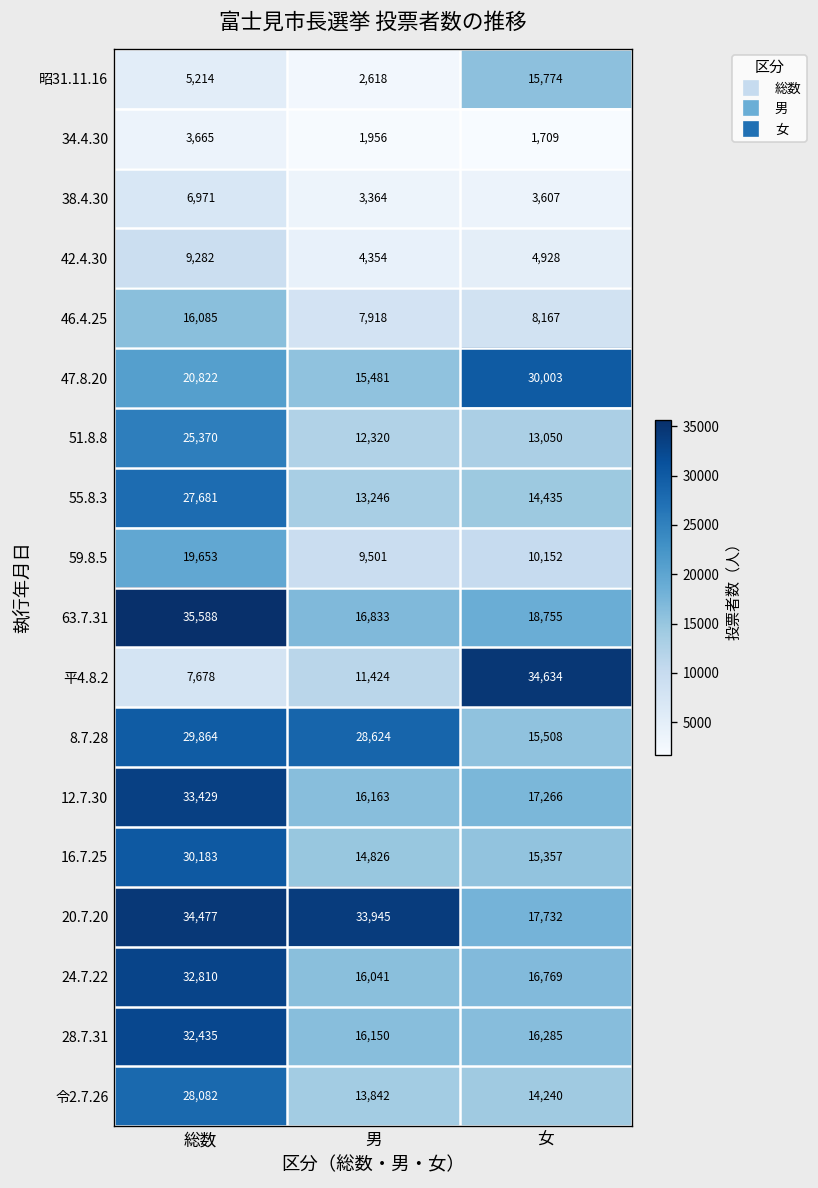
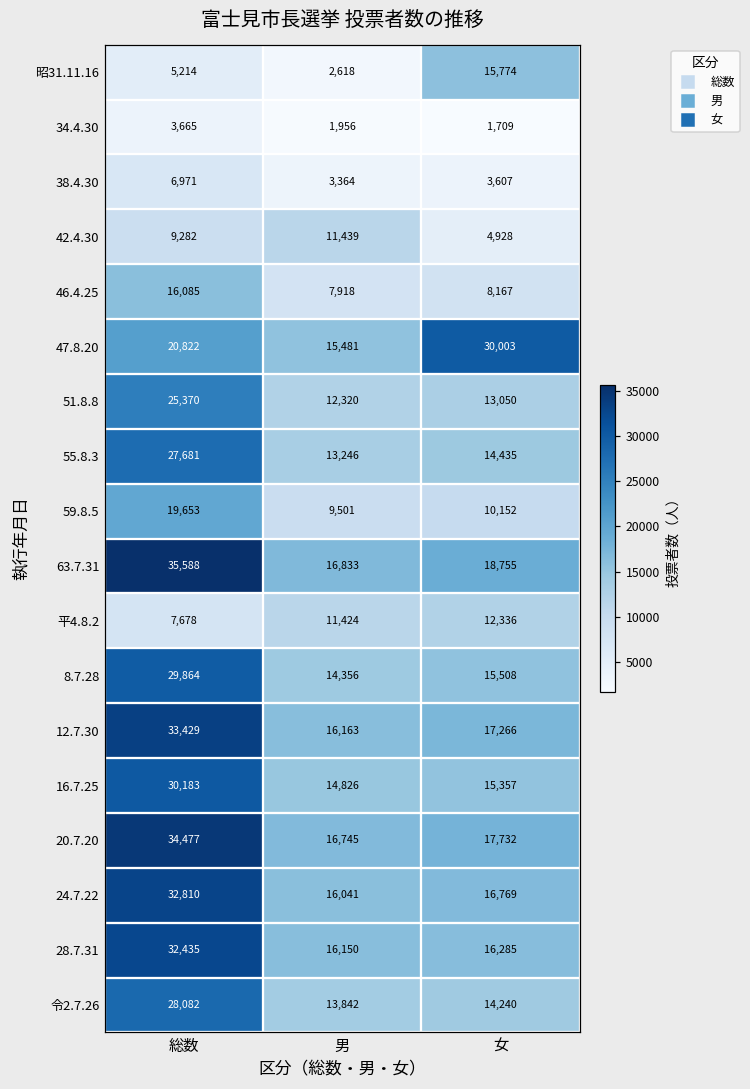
42.4.30, 男: 4,354 -> 11,439
平4.8.2, 女: 34,634 -> 12,336
8.7.28, 男: 28,624 -> 14,356
20.7.20, 男: 33,945 -> 16,745
